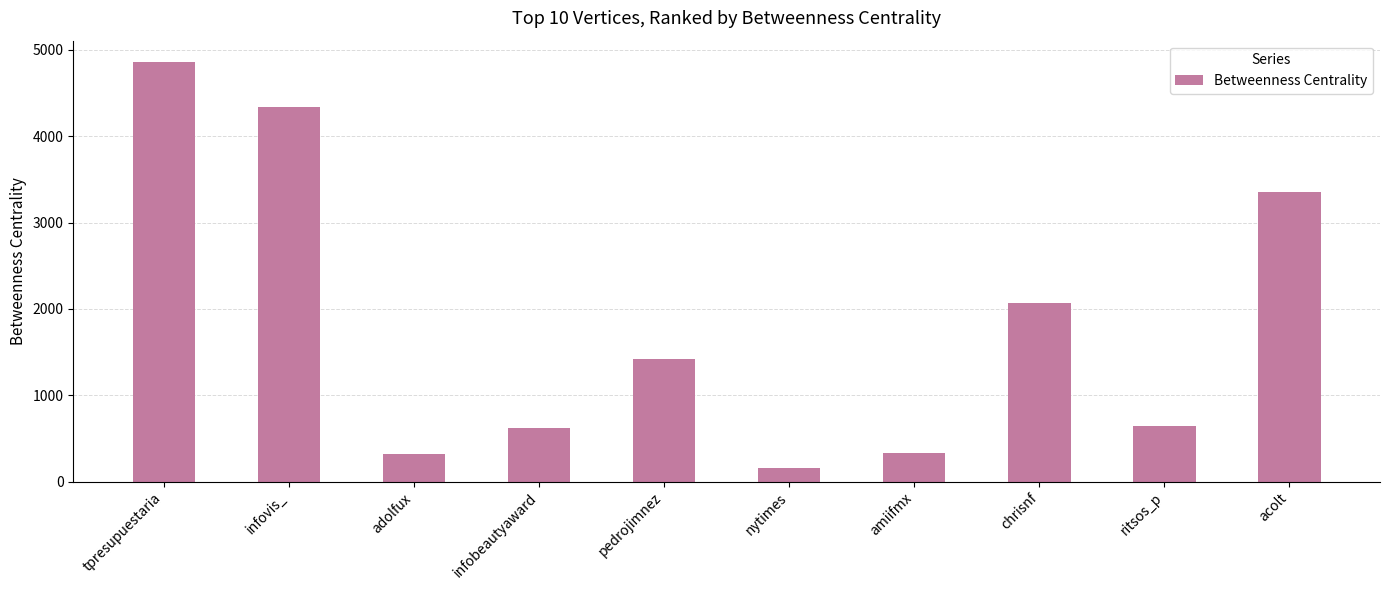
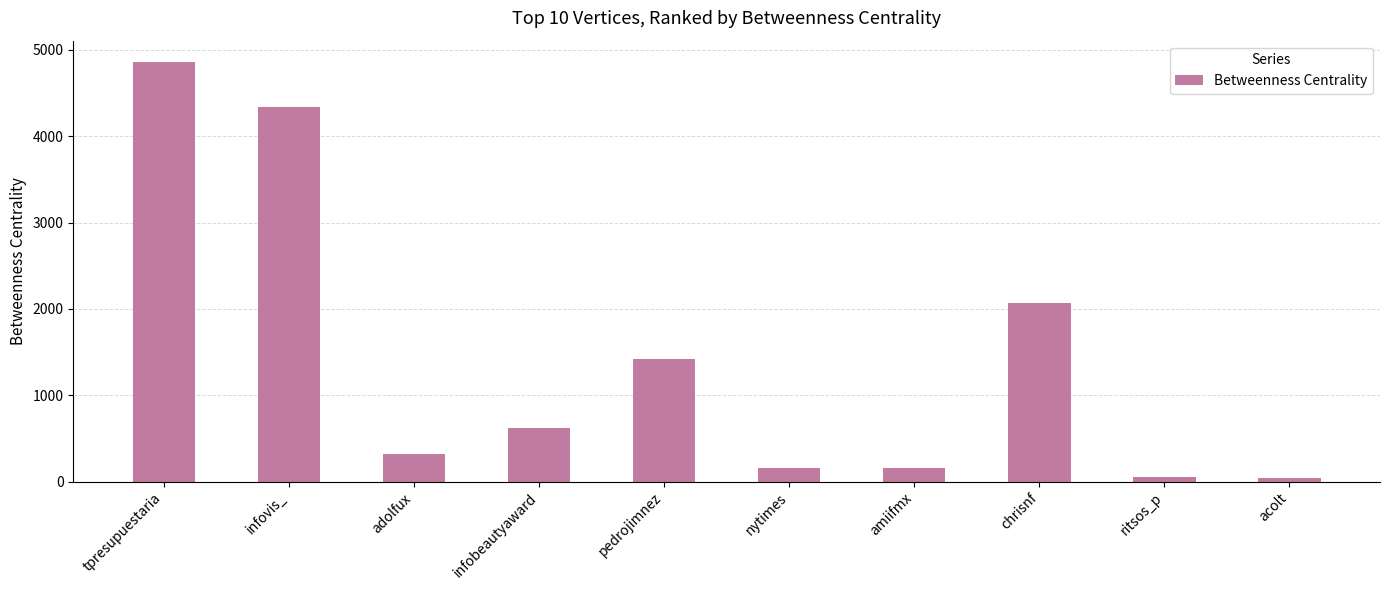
amiifmx: 300 -> 200
ritsos_p: 600 -> 100
acolt: 3400 -> 0
